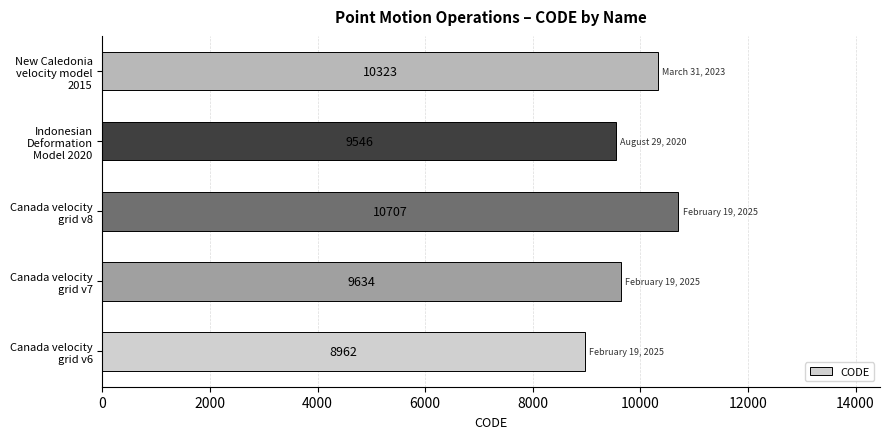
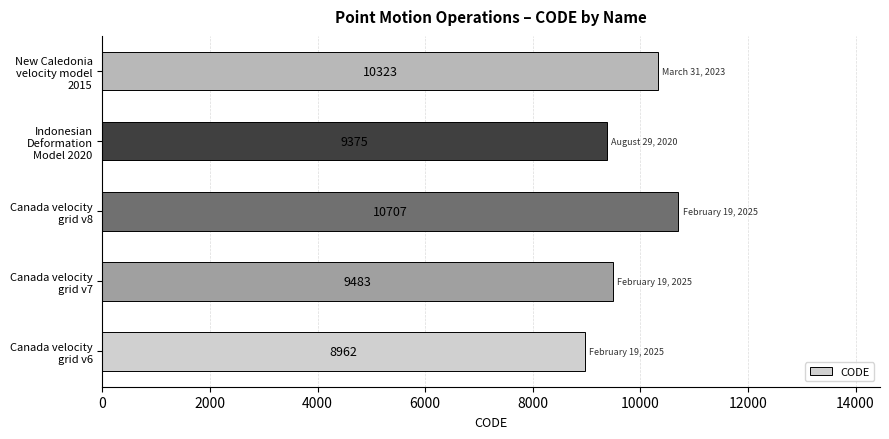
Indonesian Deformation Model 2020: 9546 -> 9375
Canada velocity grid v7: 9634 -> 9483
